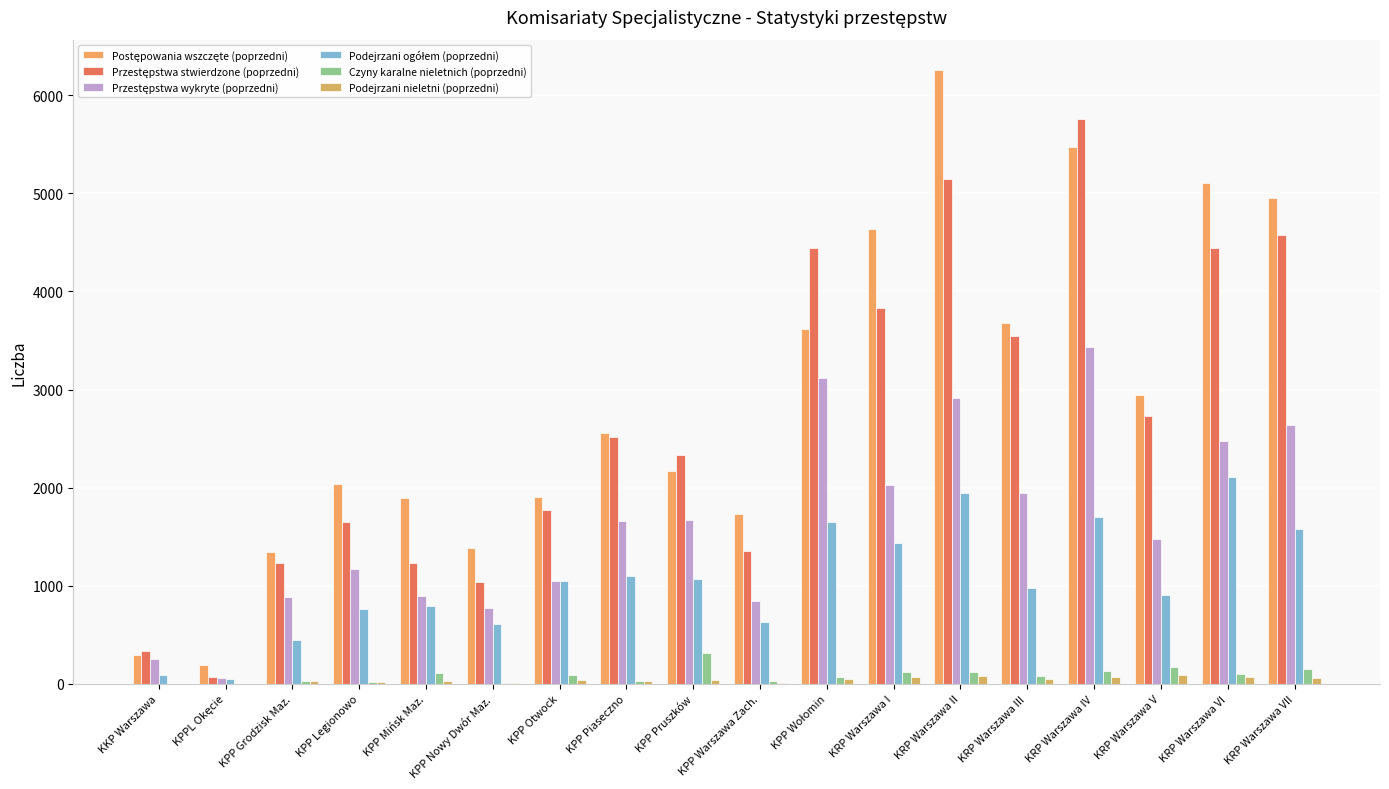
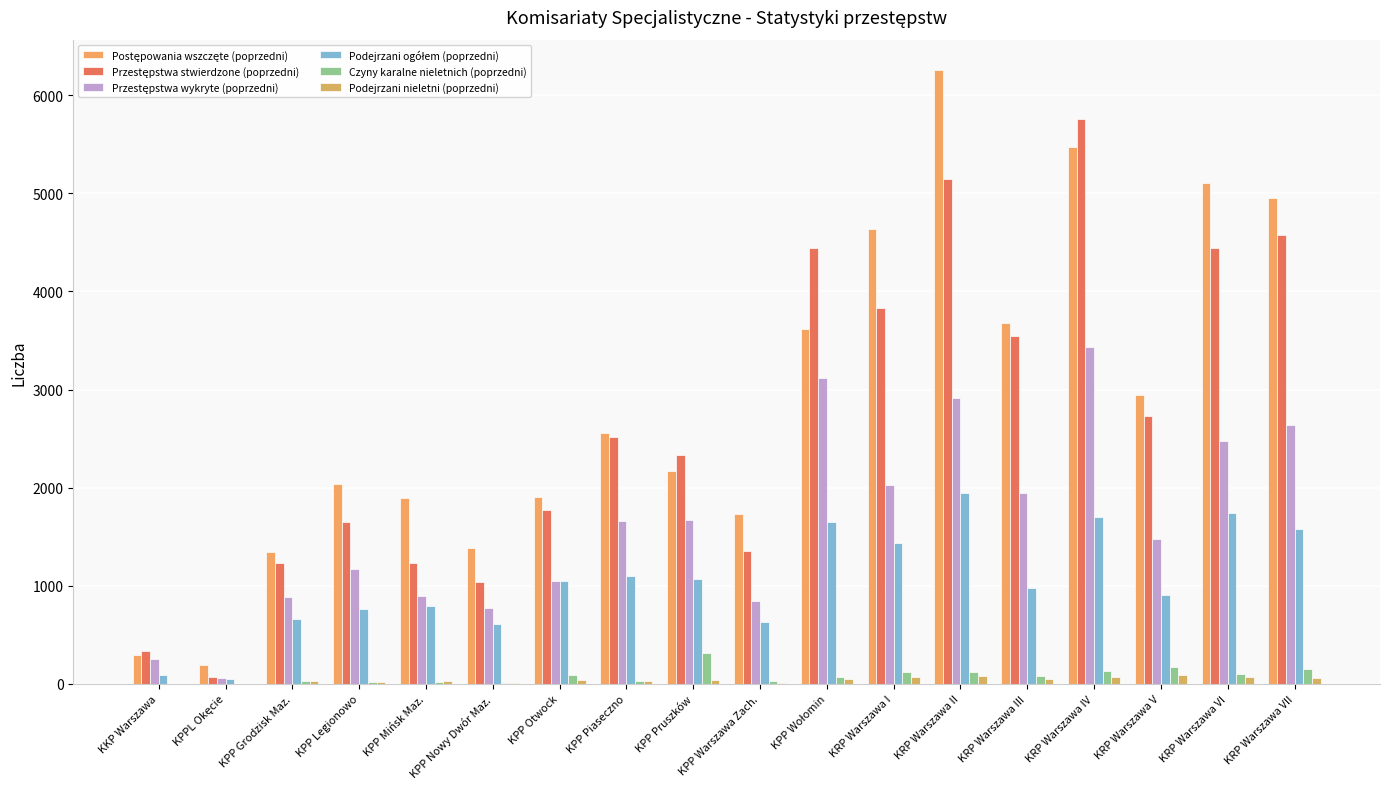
Podejrzani ogółem (poprzedni), KPP Grodzisk Maz.: 400 -> 700
Czyny karalne nieletnich (poprzedni), KPP Mińsk Maz.: 100 -> 0
Podejrzani ogółem (poprzedni), KRP Warszawa VI: 2100 -> 1700
